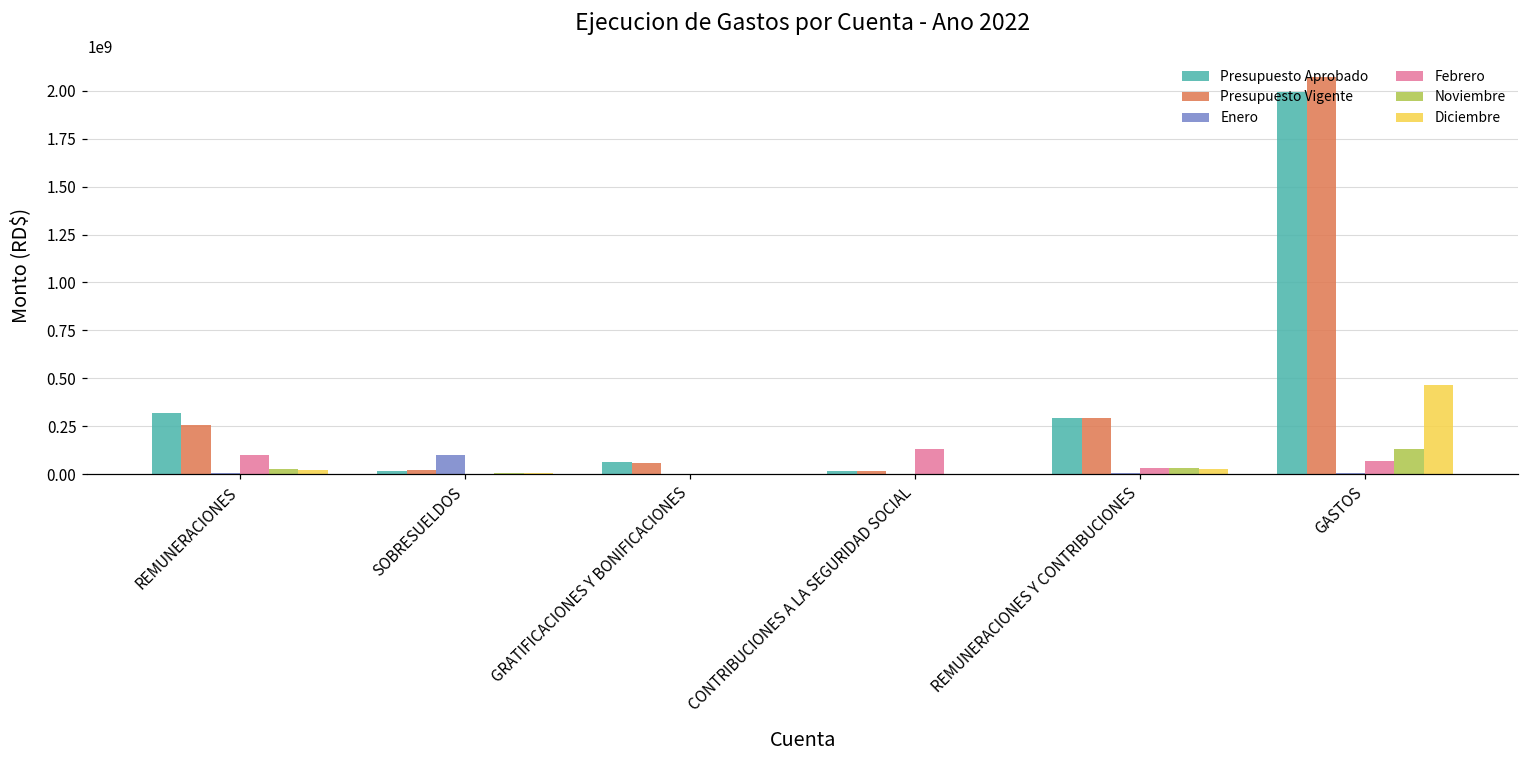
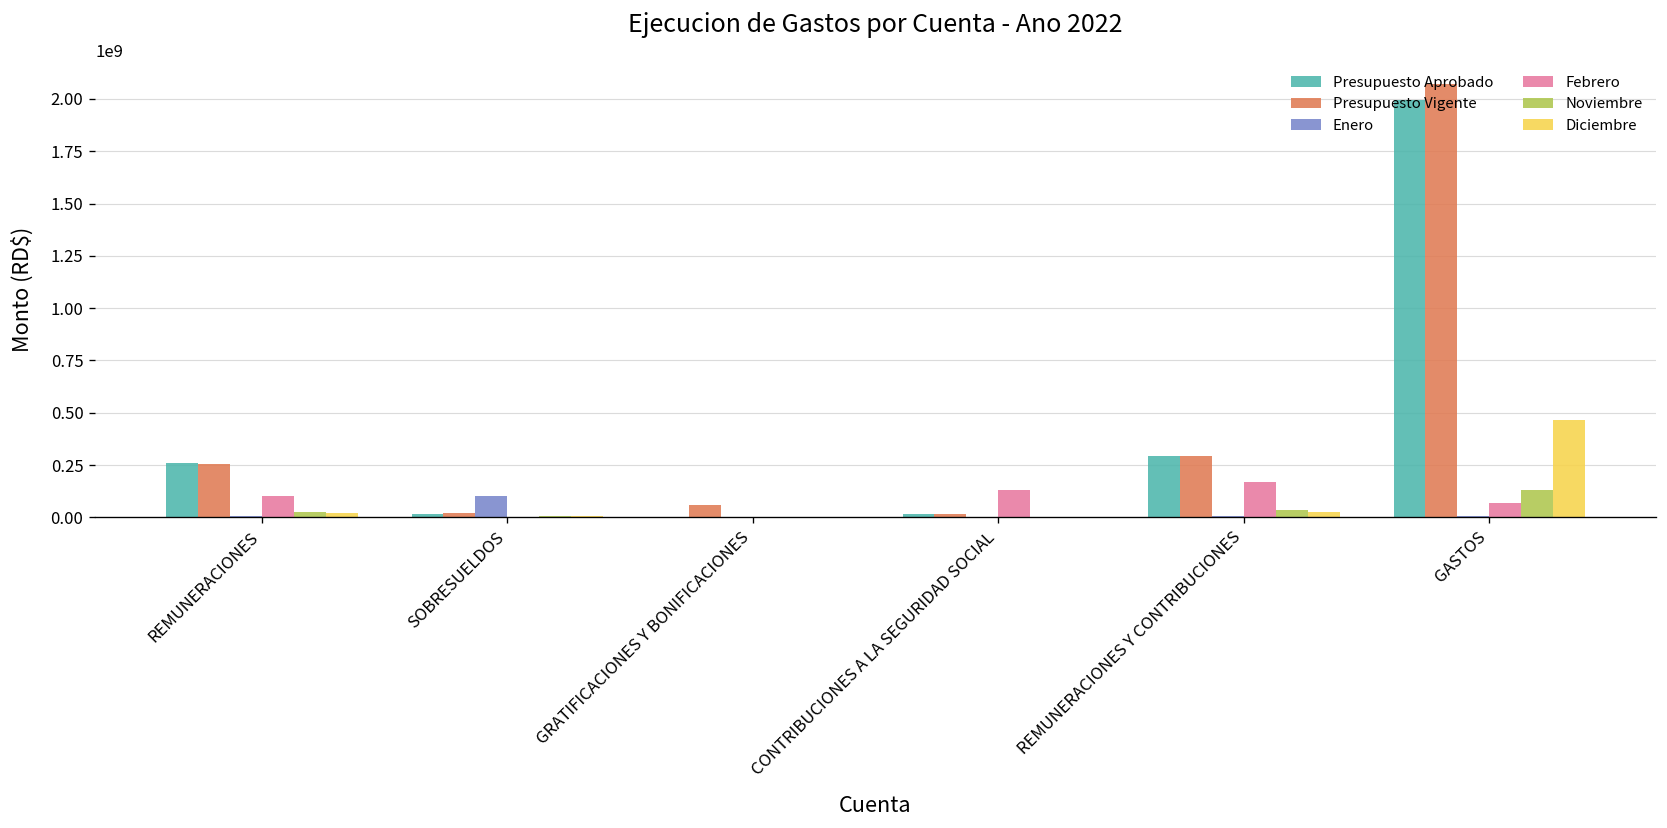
Presupuesto Aprobado, REMUNERACIONES: 320000000 -> 260000000
Presupuesto Aprobado, GRATIFICACIONES Y BONIFICACIONES: 60000000 -> 0
Febrero, REMUNERACIONES Y CONTRIBUCIONES: 30000000 -> 170000000
